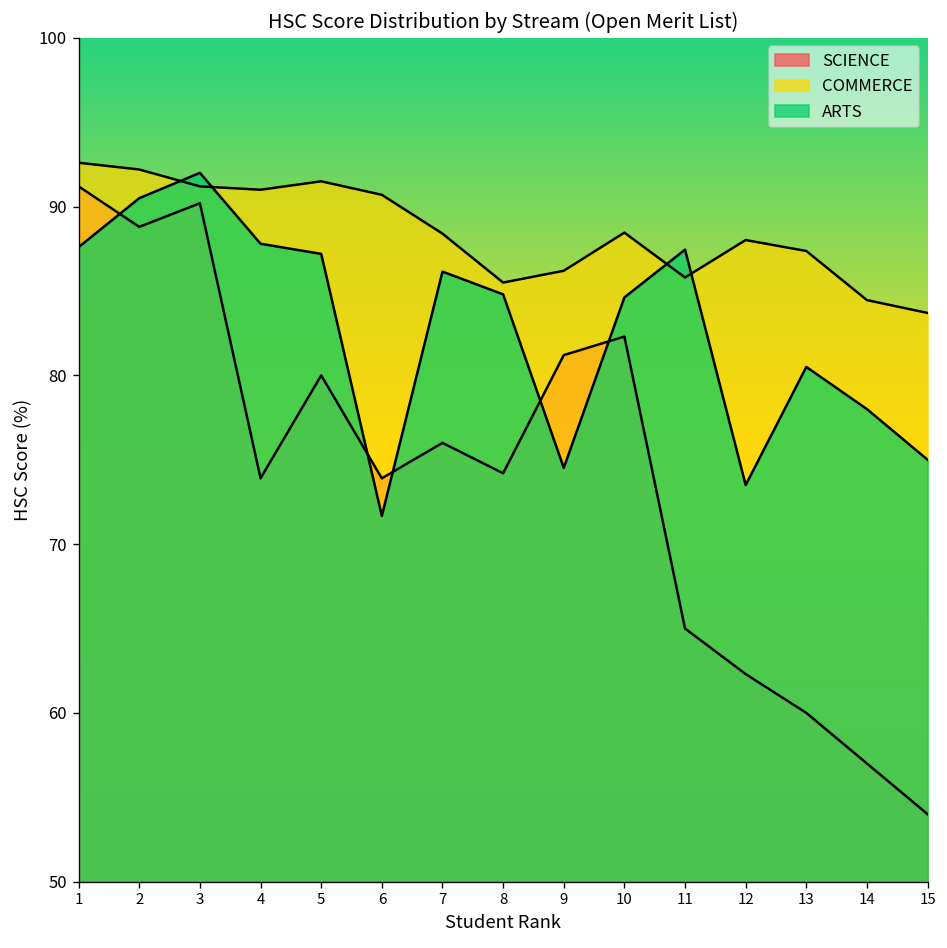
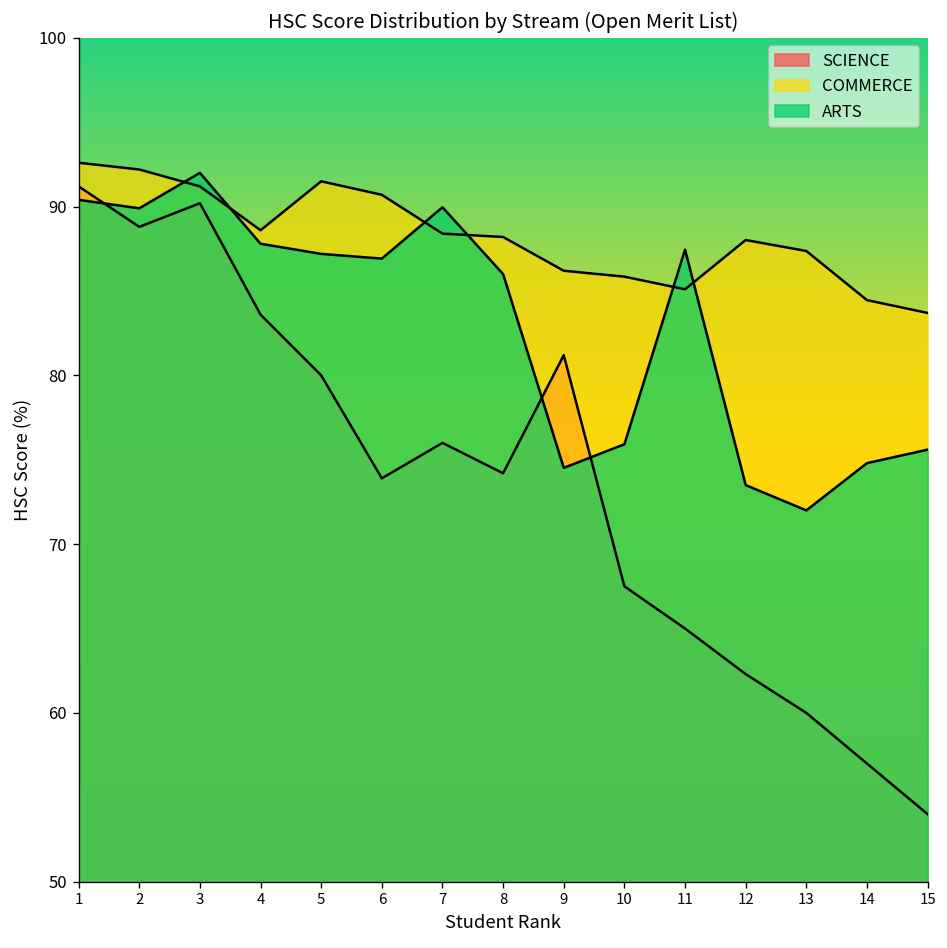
ARTS, 1: 87.6 -> 90.4
ARTS, 2: 90.5 -> 89.9
SCIENCE, 4: 73.9 -> 83.6
COMMERCE, 4: 91.0 -> 88.6
ARTS, 6: 71.7 -> 86.9
ARTS, 7: 86.2 -> 90.0
COMMERCE, 8: 85.5 -> 88.2
ARTS, 8: 84.8 -> 86.0
SCIENCE, 10: 82.3 -> 67.5
COMMERCE, 10: 88.5 -> 85.9
ARTS, 10: 84.6 -> 75.9
COMMERCE, 11: 85.8 -> 85.1
ARTS, 13: 80.5 -> 72.0
ARTS, 14: 78.0 -> 74.8
ARTS, 15: 75.0 -> 75.6
